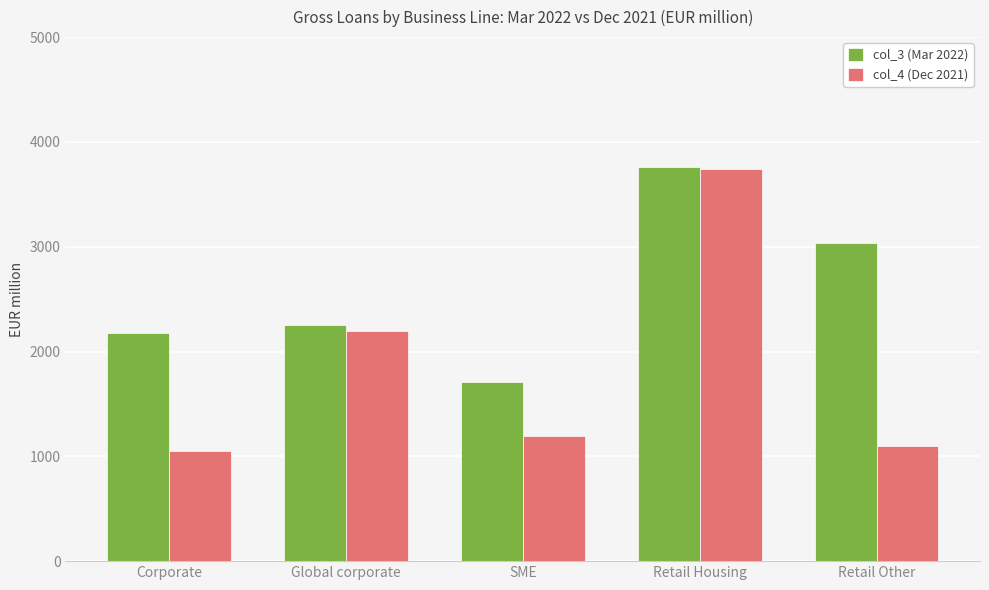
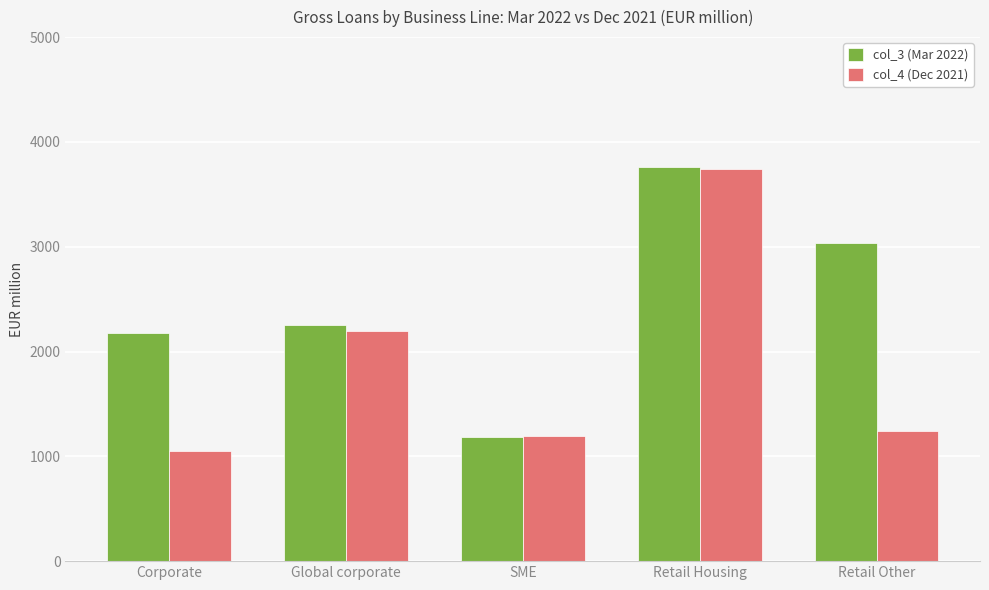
col_3 (Mar 2022), SME: 1710 -> 1190
col_4 (Dec 2021), Retail Other: 1100 -> 1240
